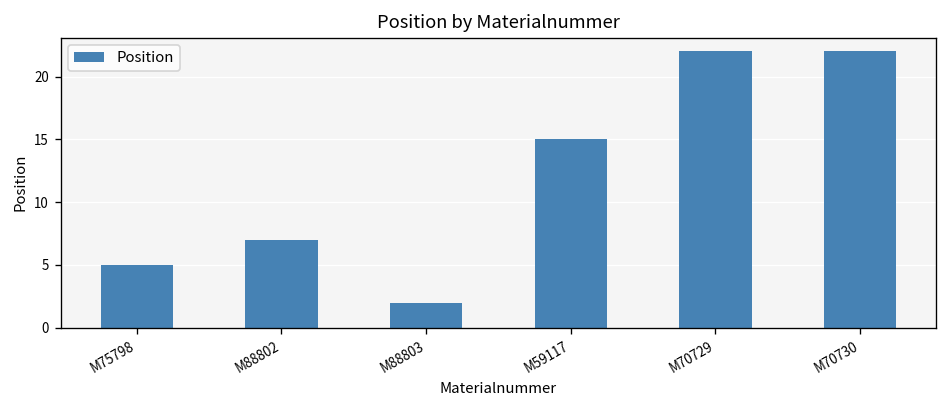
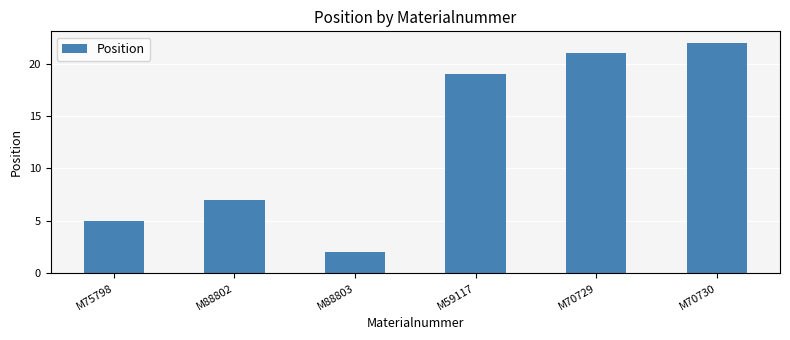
M59117: 15 -> 19
M70729: 22 -> 21
